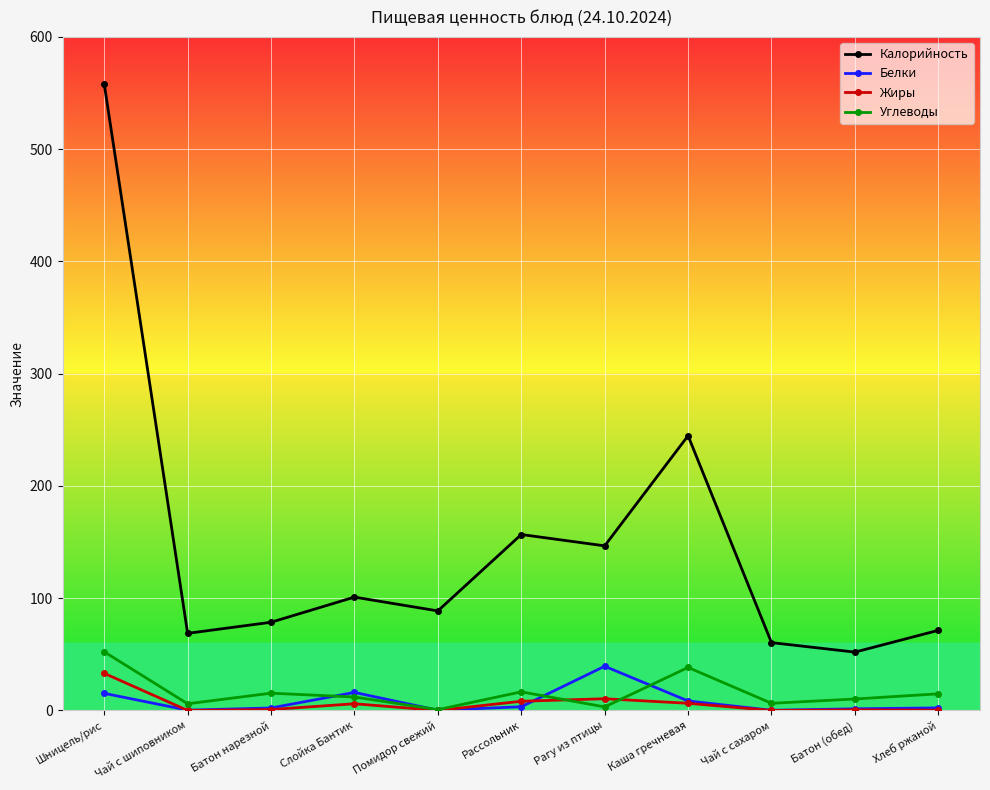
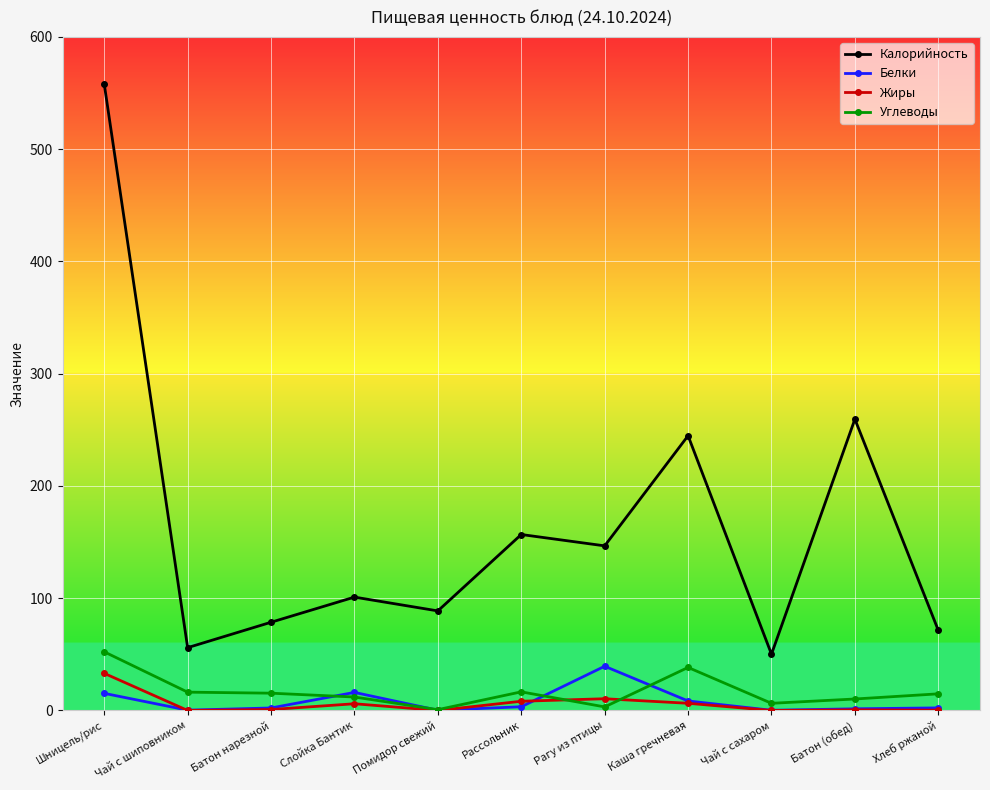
Калорийность, Чай с шиповником: 69 -> 56
Углеводы, Чай с шиповником: 6 -> 16
Калорийность, Чай с сахаром: 60 -> 50
Калорийность, Батон (обед): 52 -> 260
